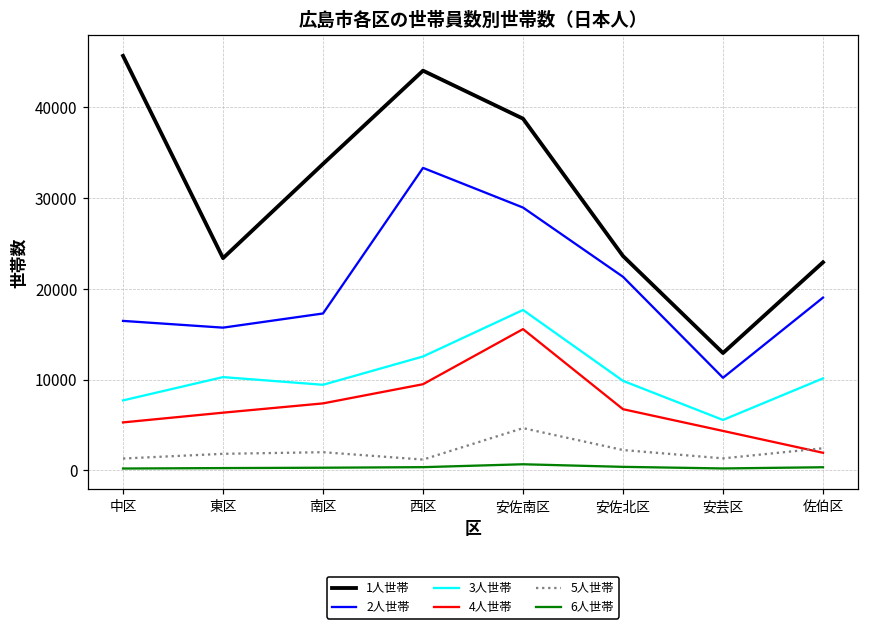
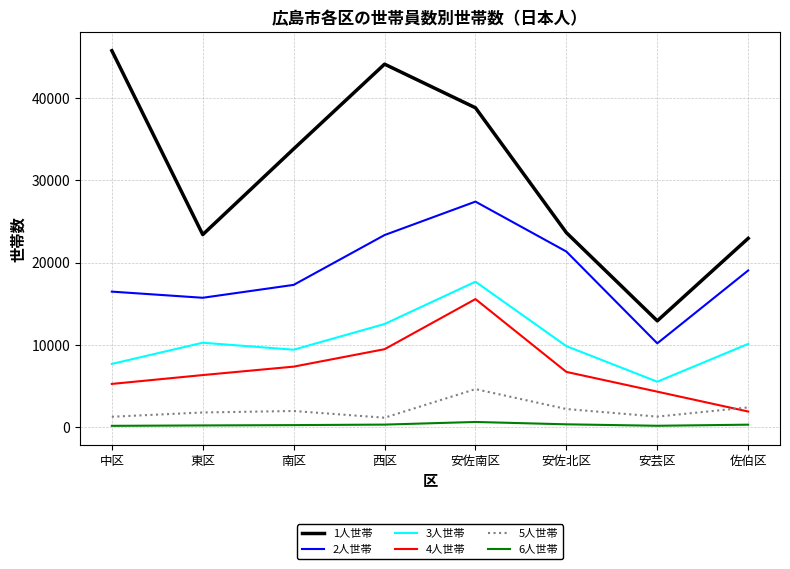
2人世帯, 西区: 33000 -> 23000
2人世帯, 安佐南区: 29000 -> 27000
